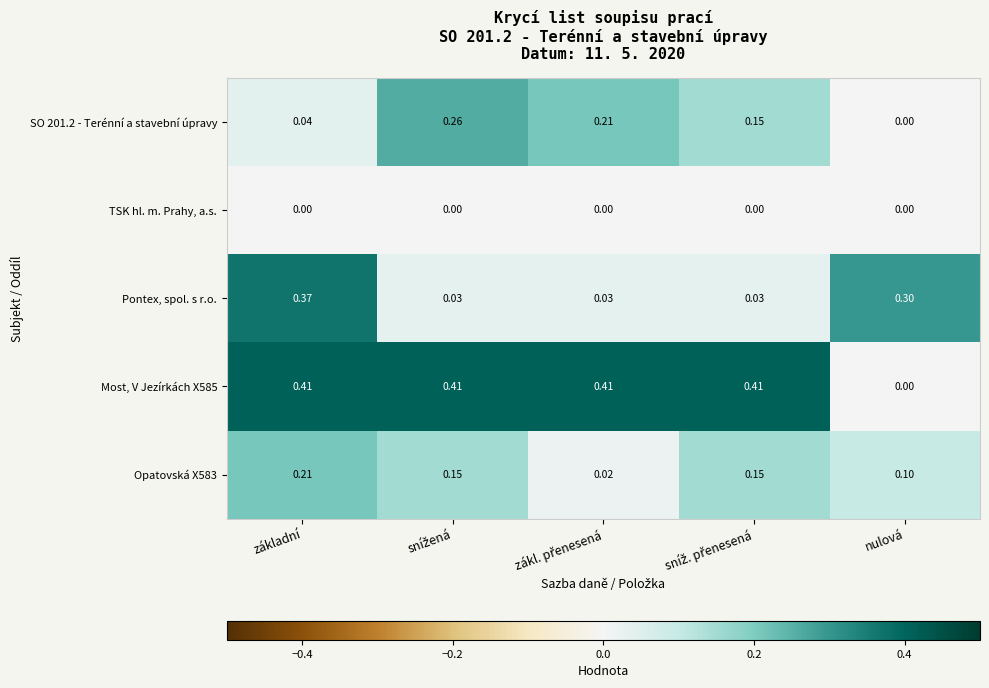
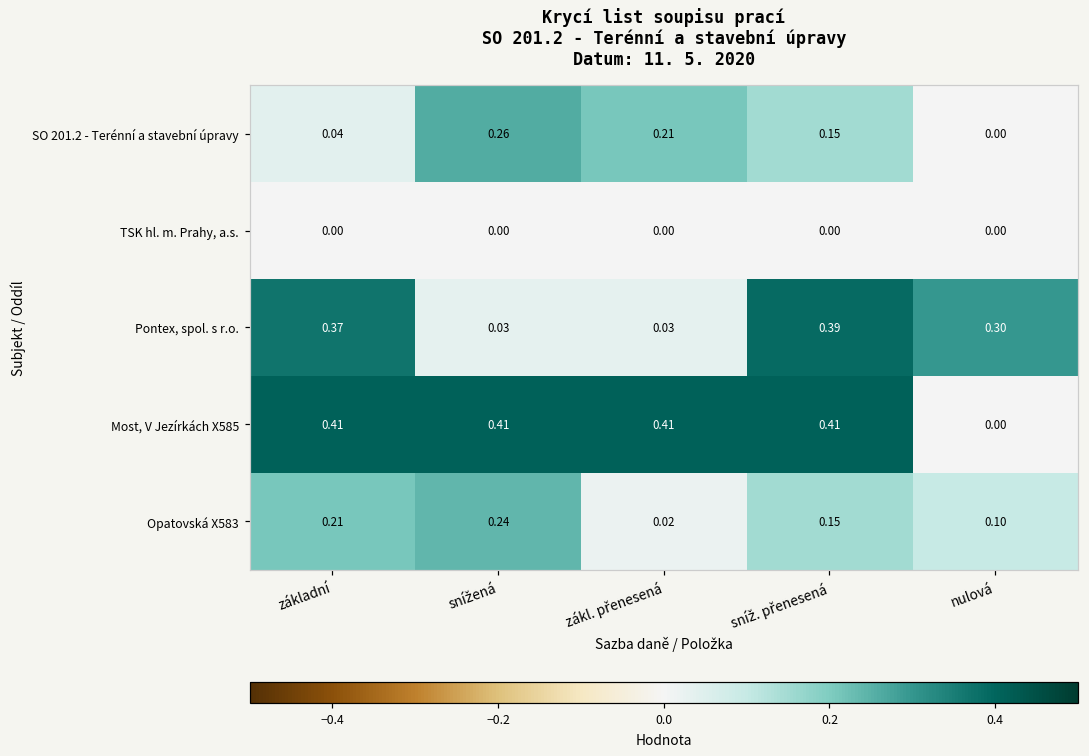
Pontex, spol. s r.o., sníž. přenesená: 0.03 -> 0.39
Opatovská X583, snížená: 0.15 -> 0.24
